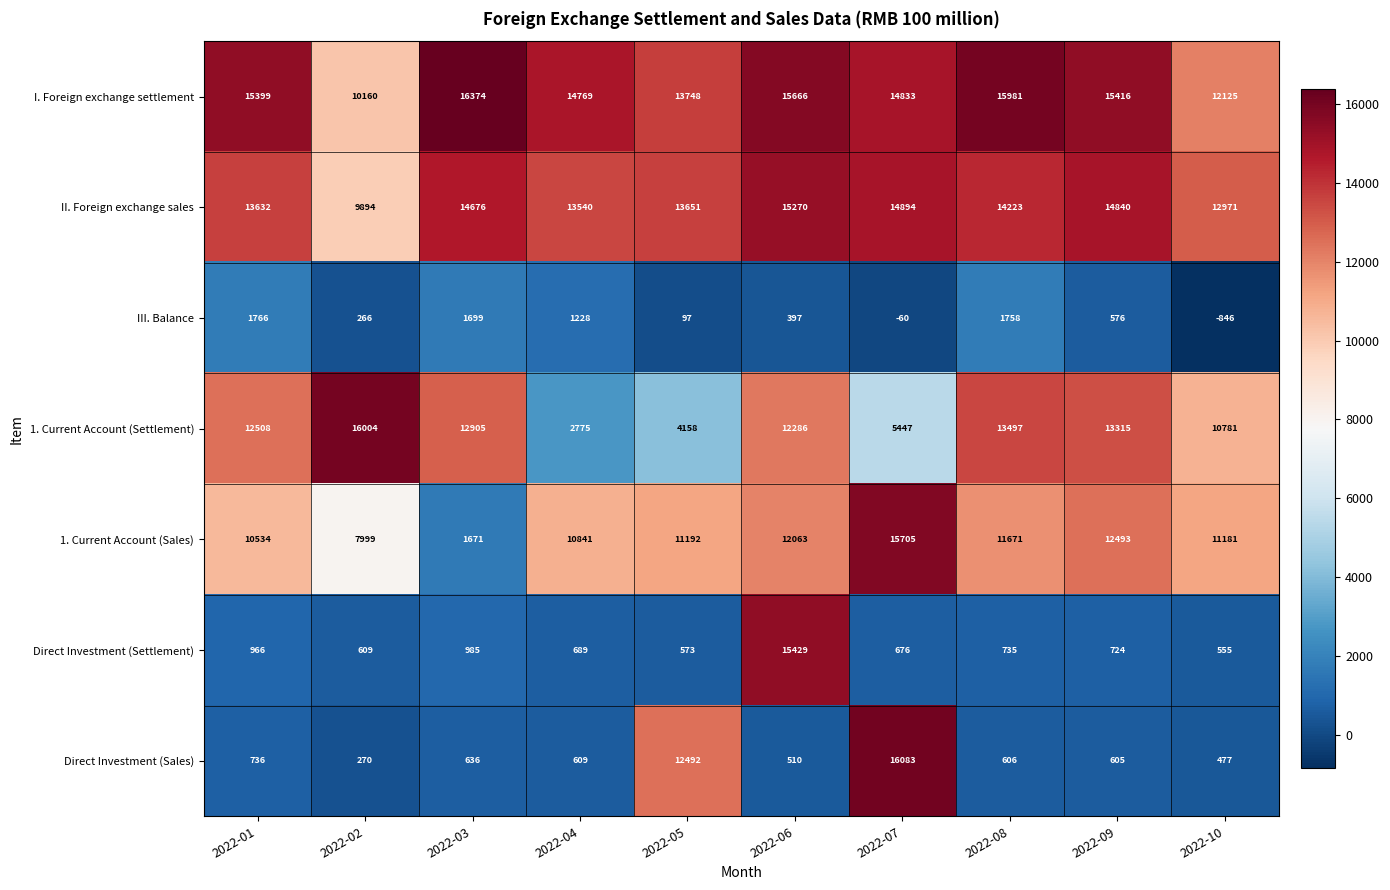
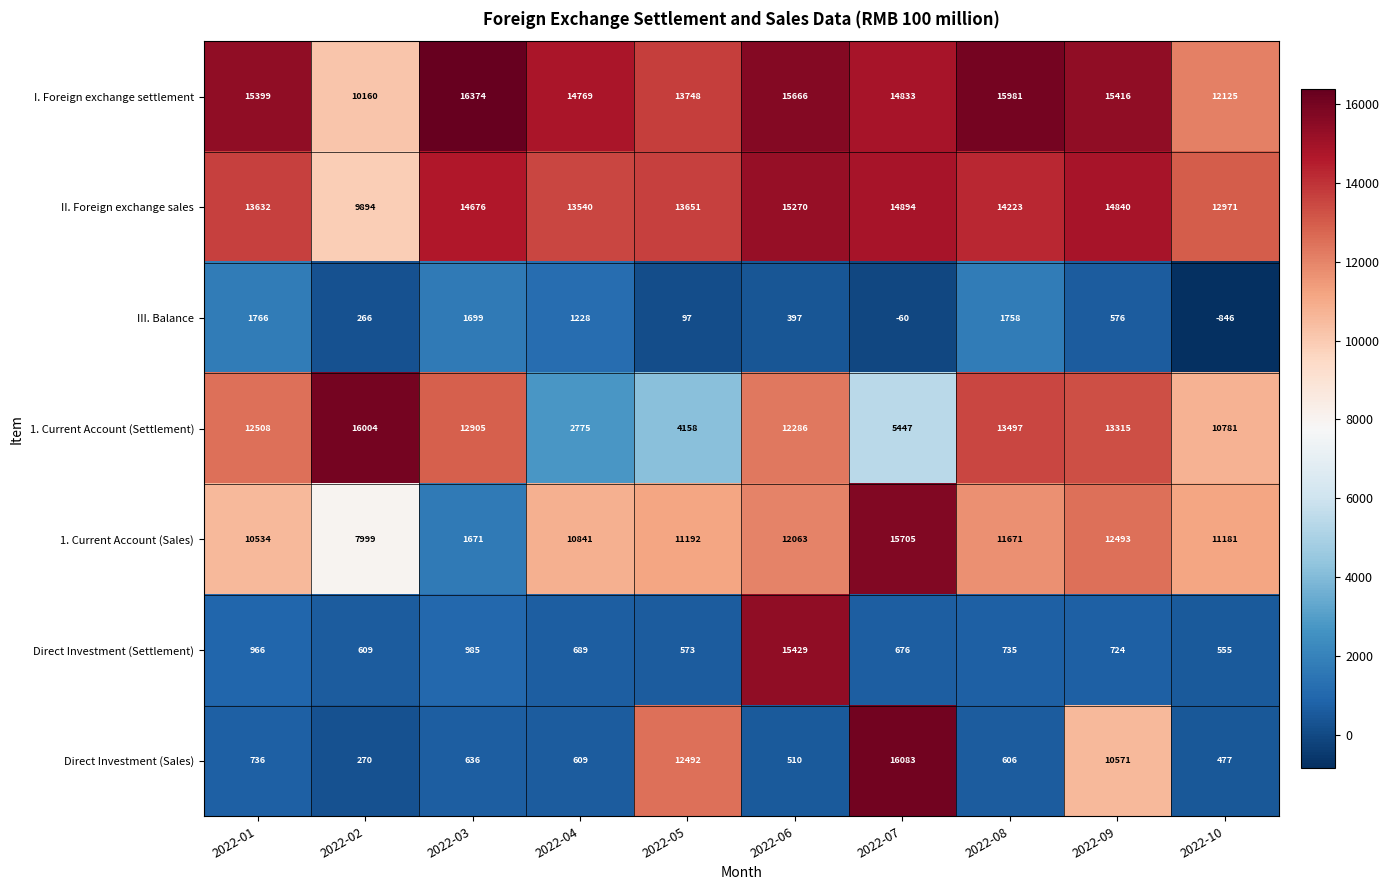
Direct Investment (Sales), 2022-09: 605 -> 10571
